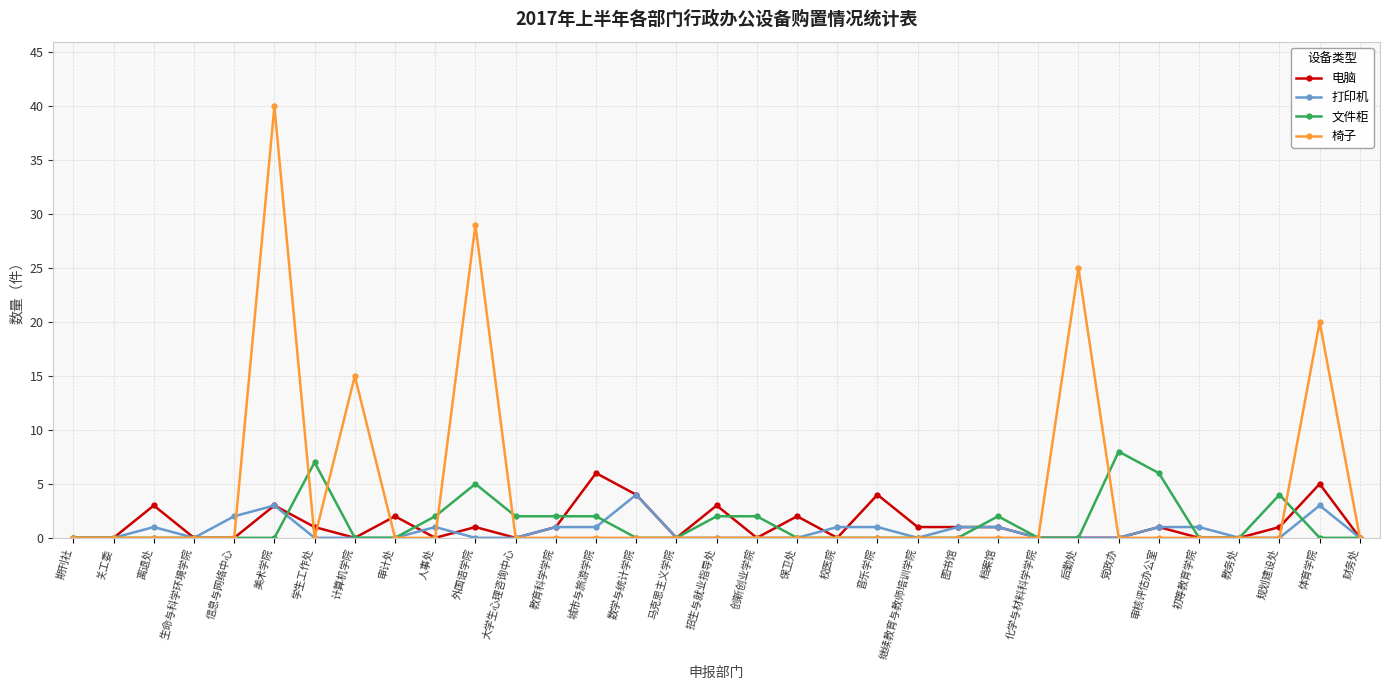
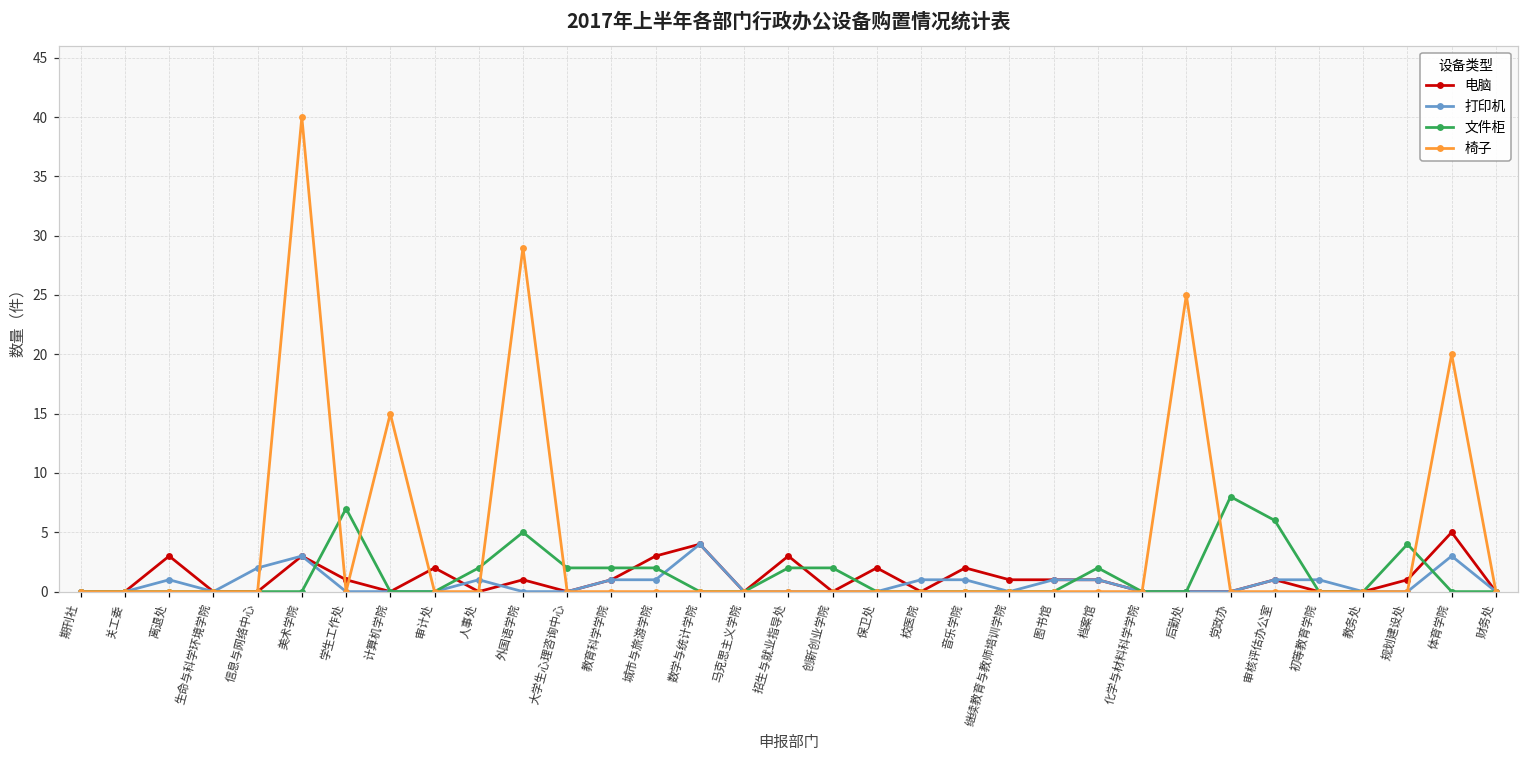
电脑, 城市与旅游学院: 6 -> 3
电脑, 音乐学院: 4 -> 2
